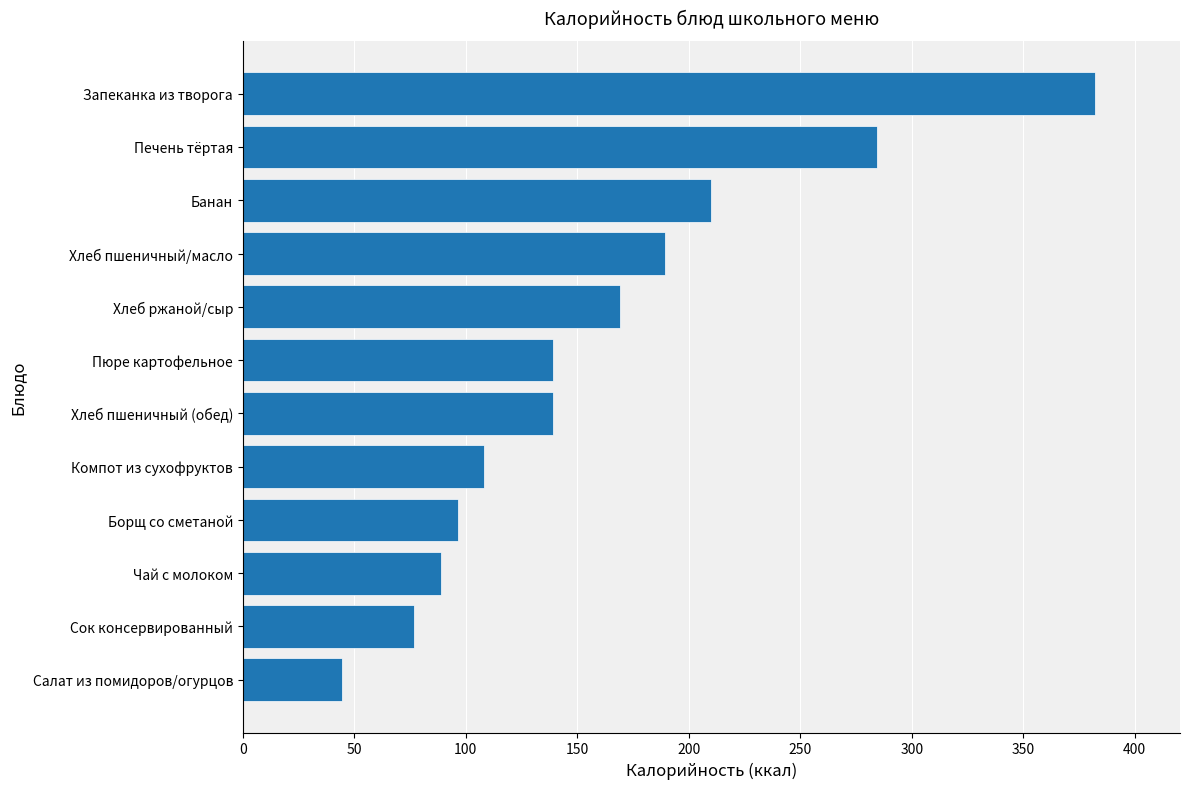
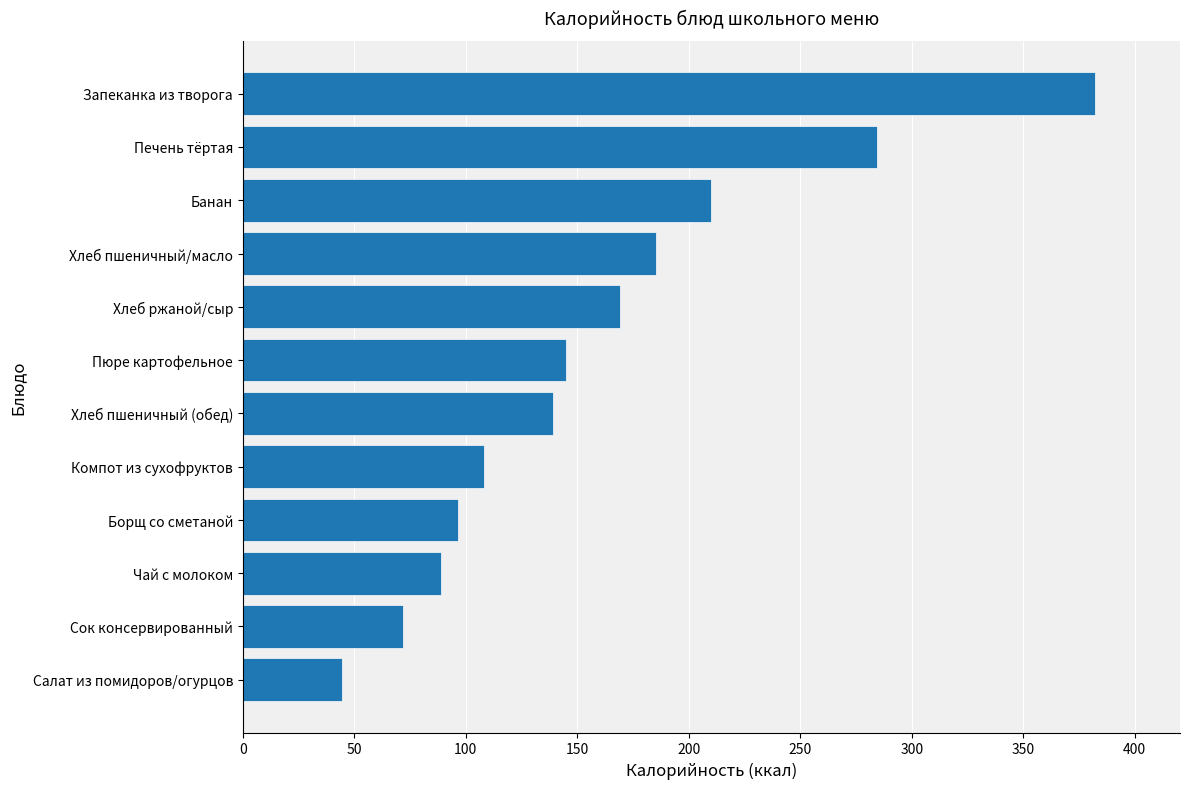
Хлеб пшеничный/масло: 189 -> 185
Пюре картофельное: 139 -> 145
Сок консервированный: 77 -> 72
